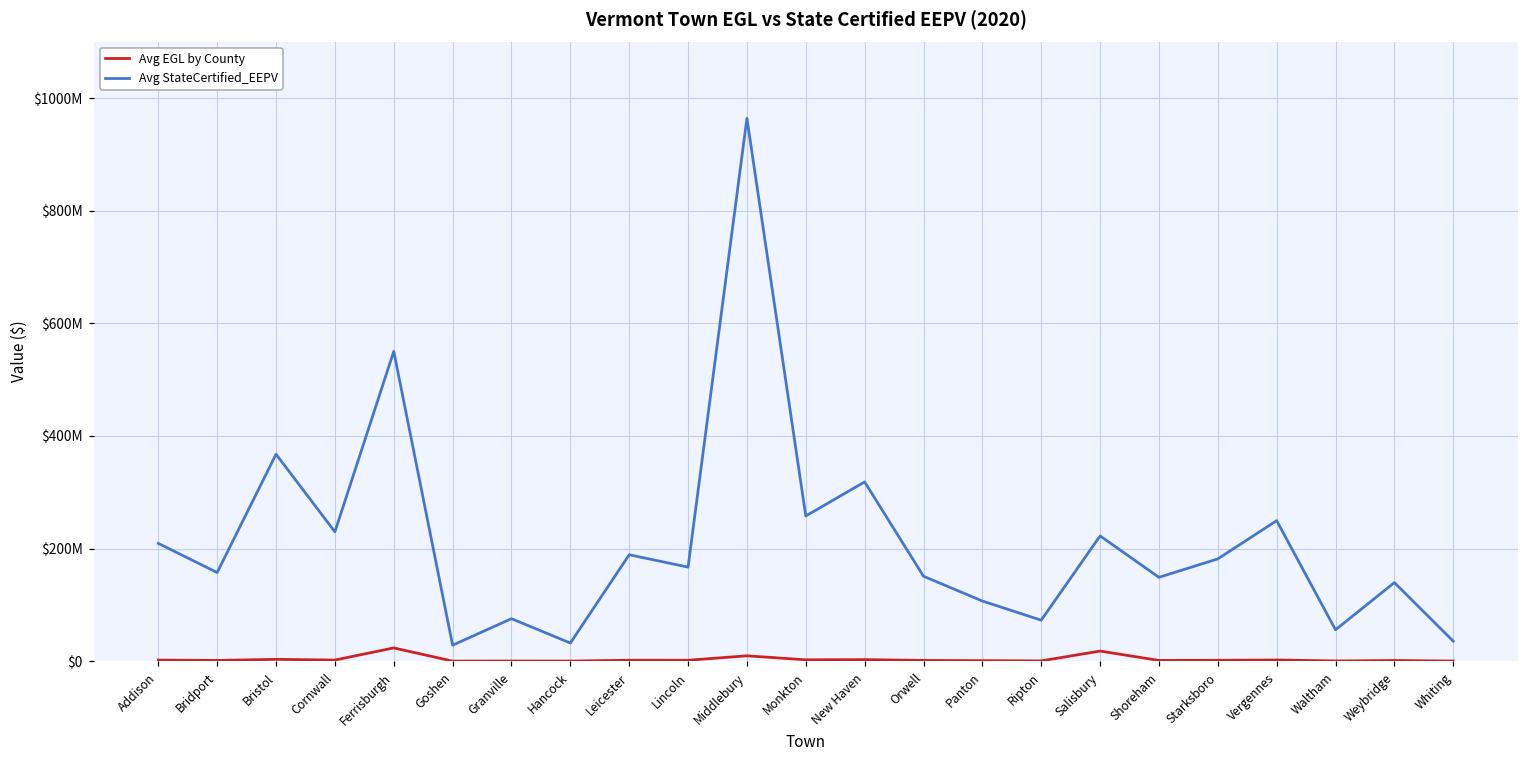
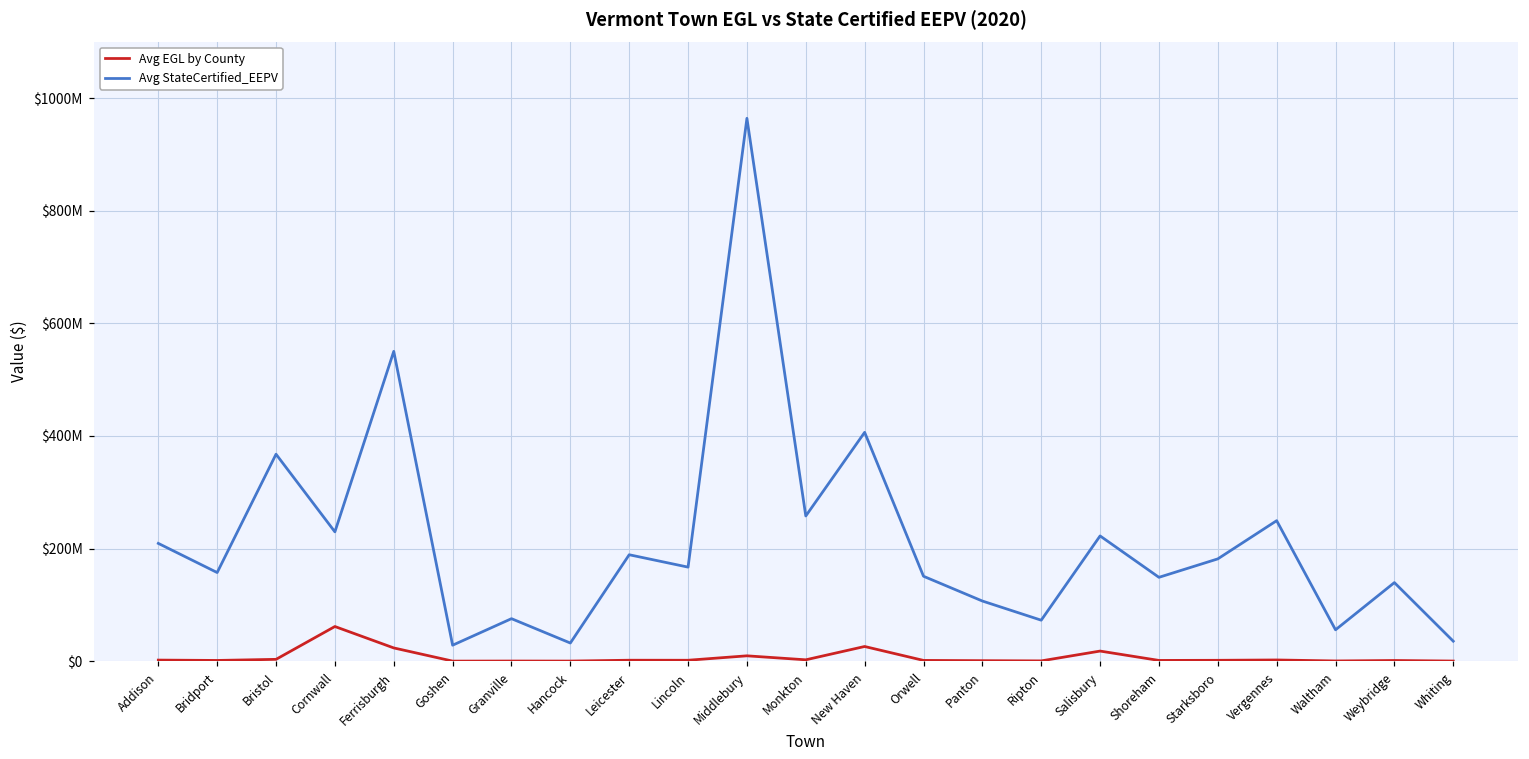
Avg EGL by County, Cornwall: $0 -> $60000000
Avg EGL by County, New Haven: $0 -> $30000000
Avg StateCertified_EEPV, New Haven: $320000000 -> $410000000
